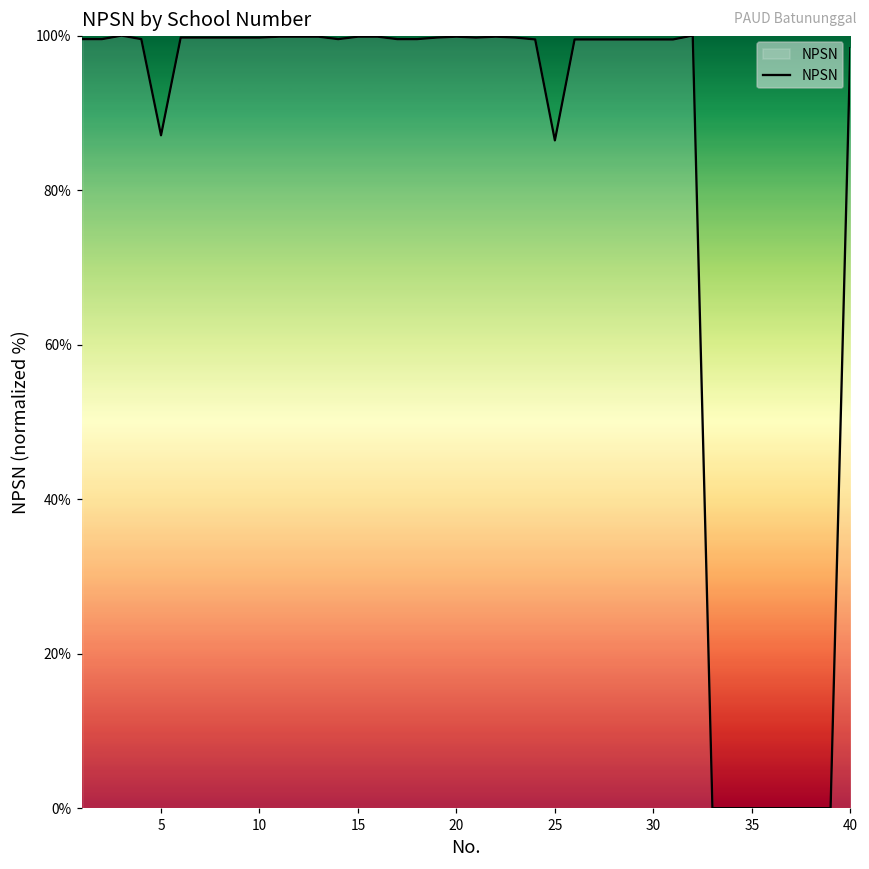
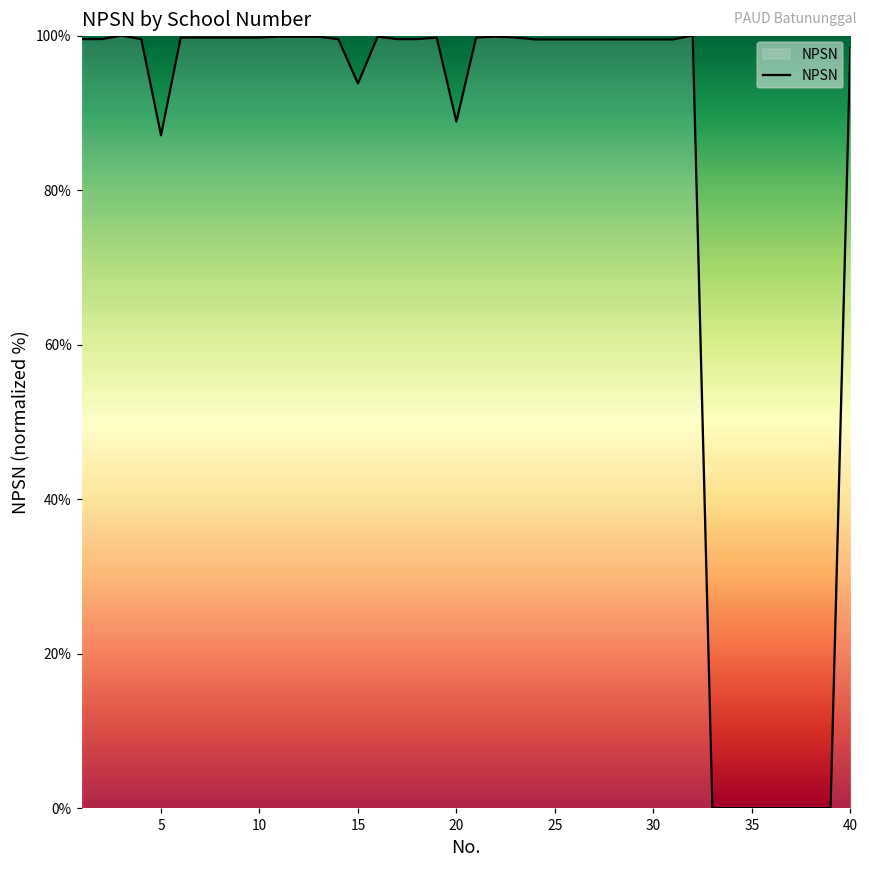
15: 100% -> 94%
20: 100% -> 89%
25: 86% -> 99%
